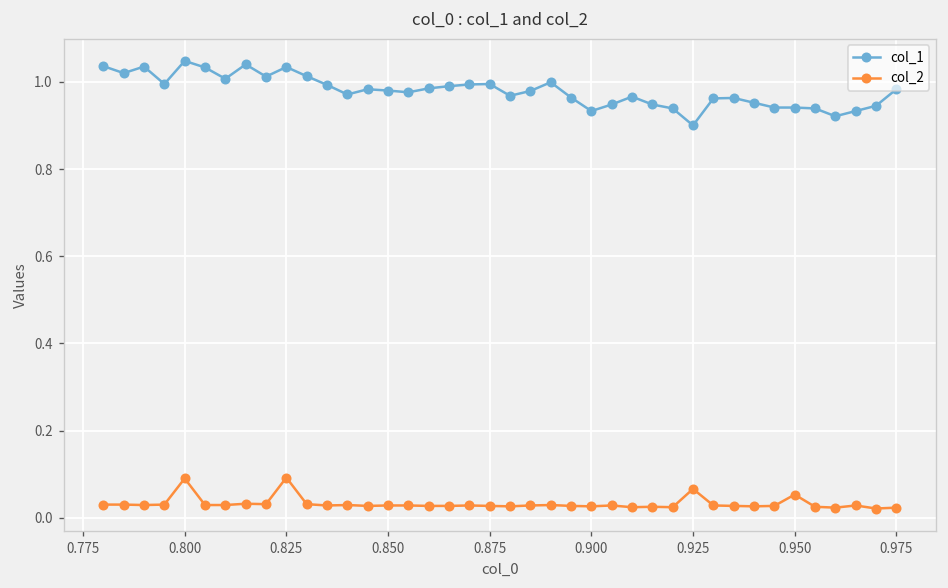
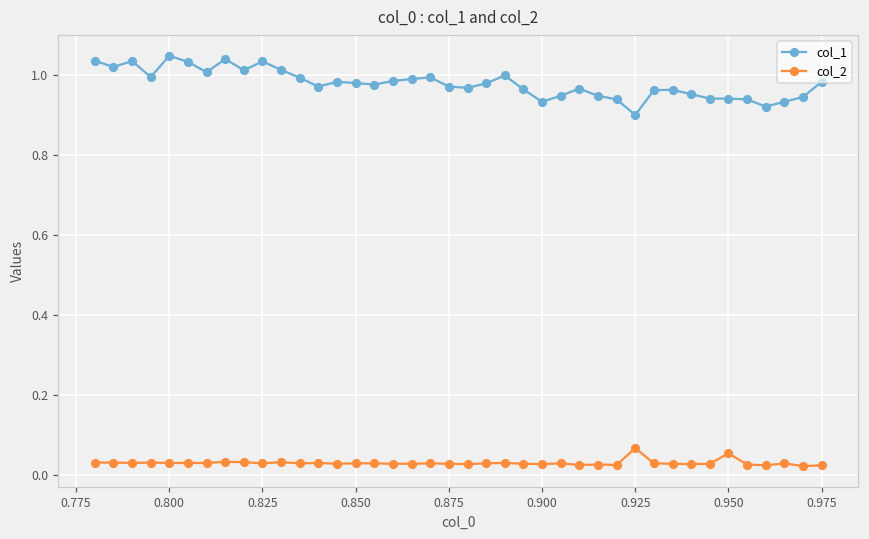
col_2, 0.800: 0.09 -> 0.03
col_2, 0.825: 0.09 -> 0.03
col_1, 0.875: 1.00 -> 0.97
